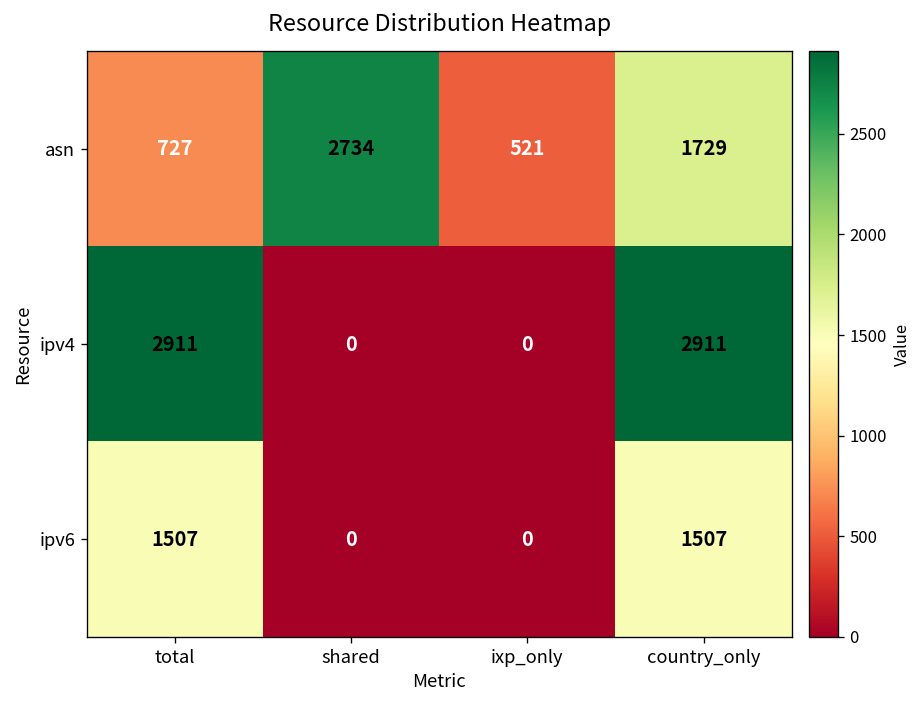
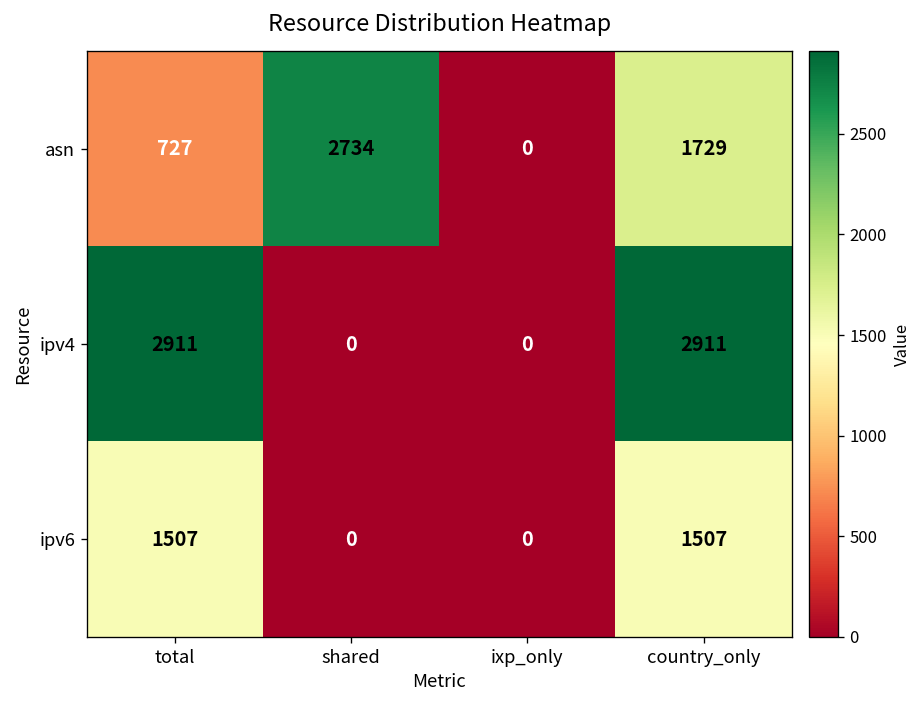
asn, ixp_only: 521 -> 0
